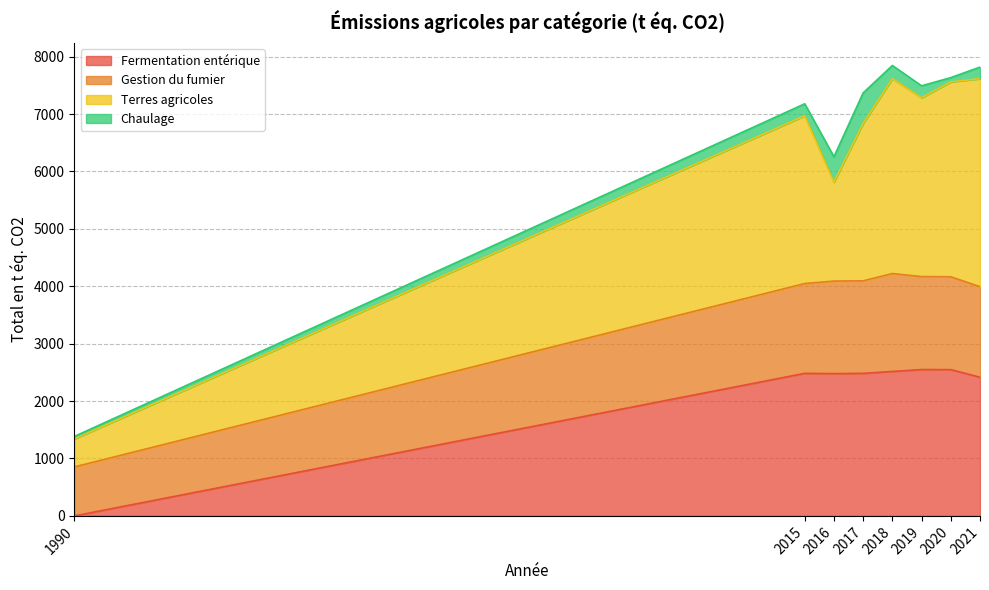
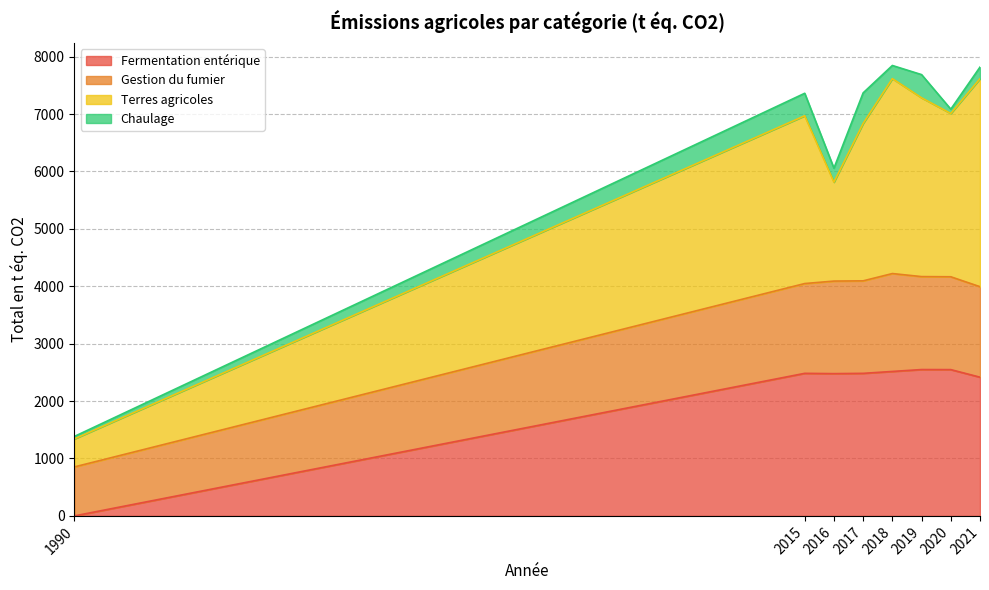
Chaulage, 2015: 200 -> 400
Chaulage, 2016: 400 -> 200
Chaulage, 2019: 200 -> 400
Terres agricoles, 2020: 3400 -> 2800
